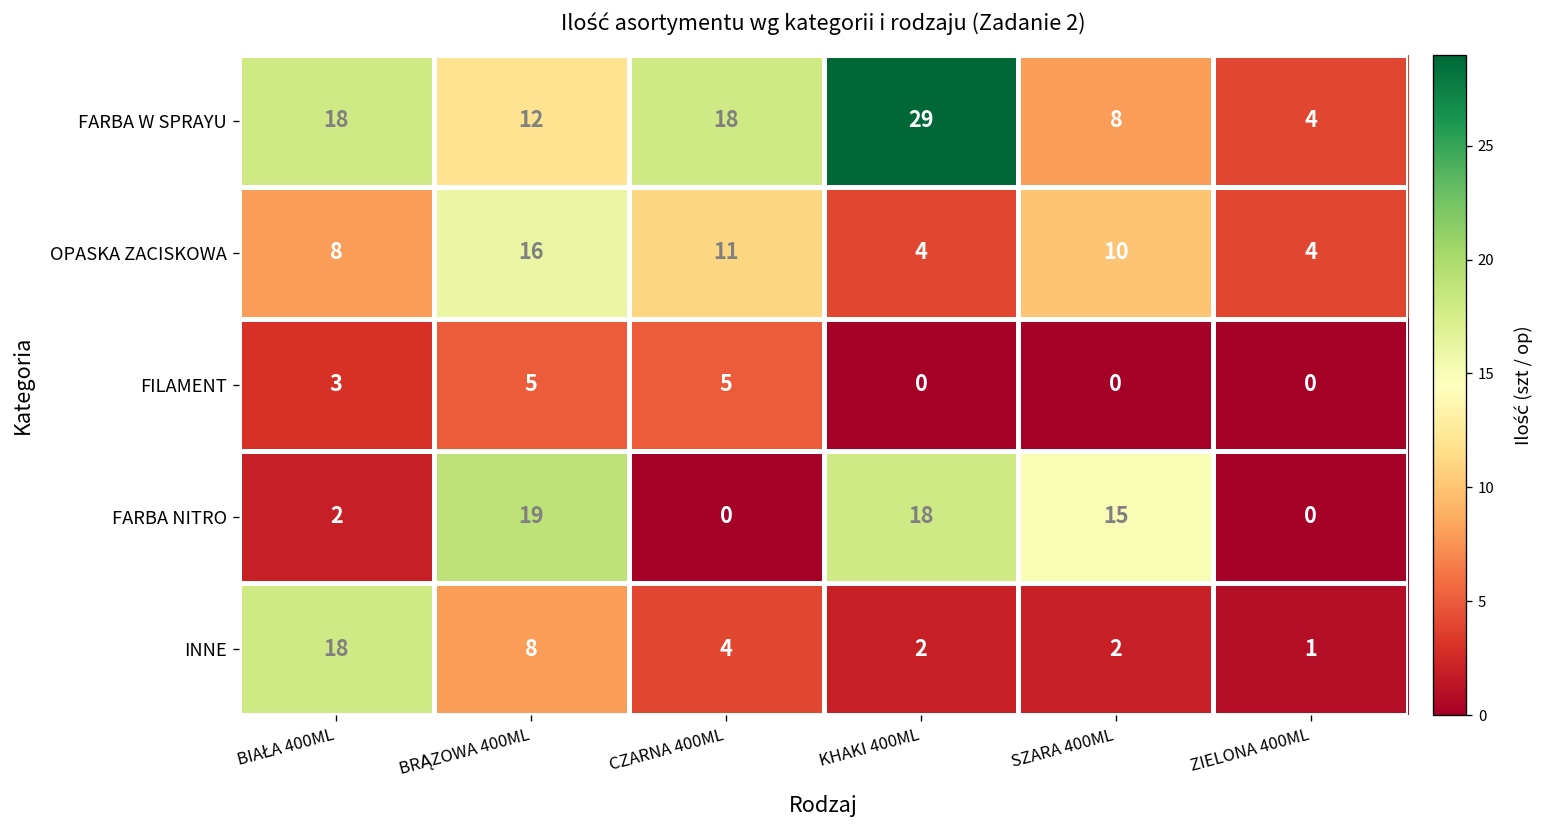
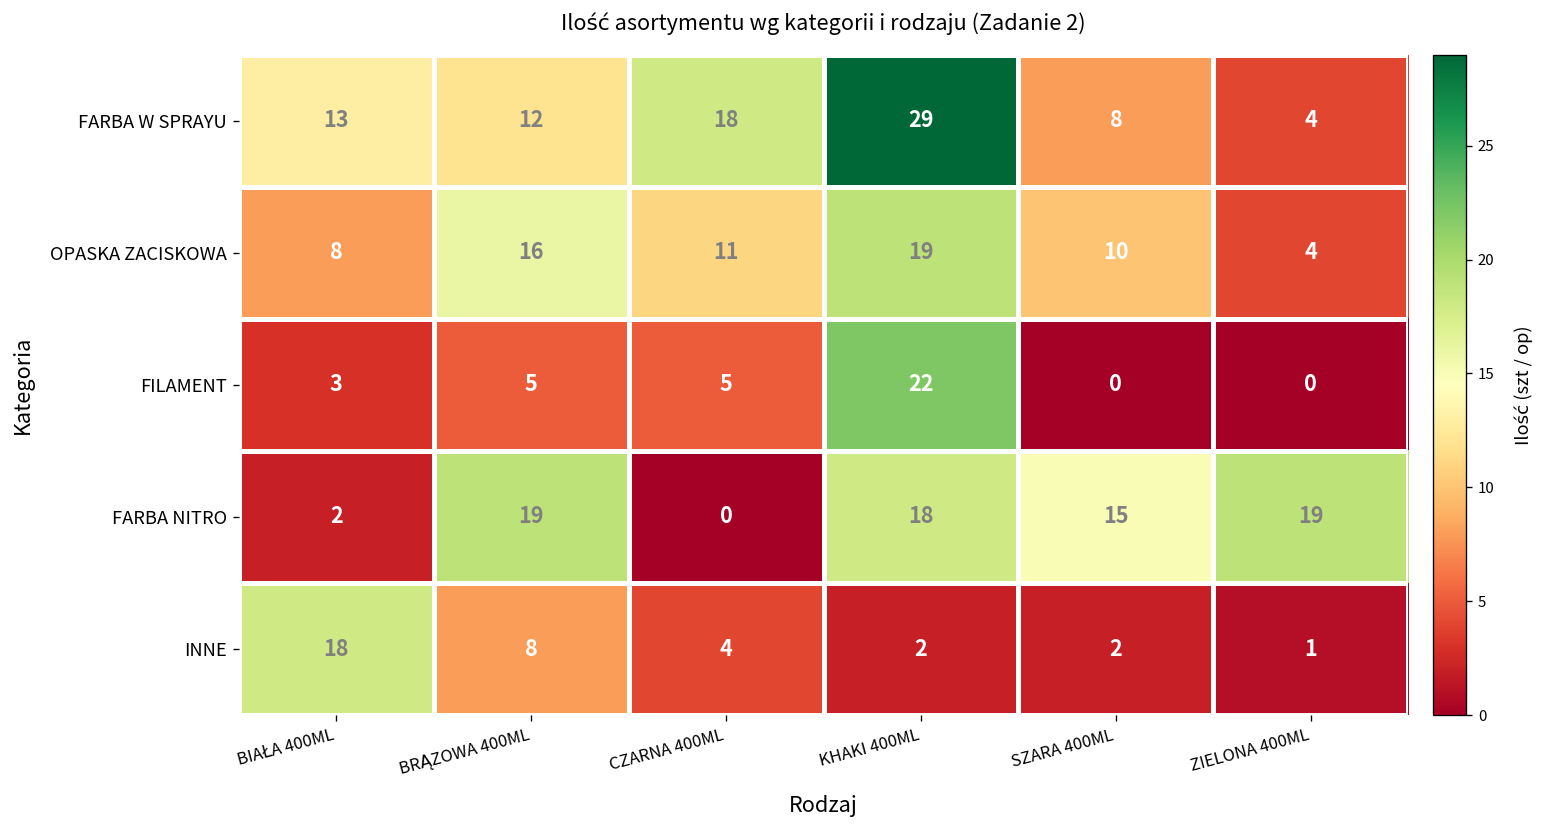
FARBA W SPRAYU, BIAŁA 400ML: 18 -> 13
OPASKA ZACISKOWA, KHAKI 400ML: 4 -> 19
FILAMENT, KHAKI 400ML: 0 -> 22
FARBA NITRO, ZIELONA 400ML: 0 -> 19
